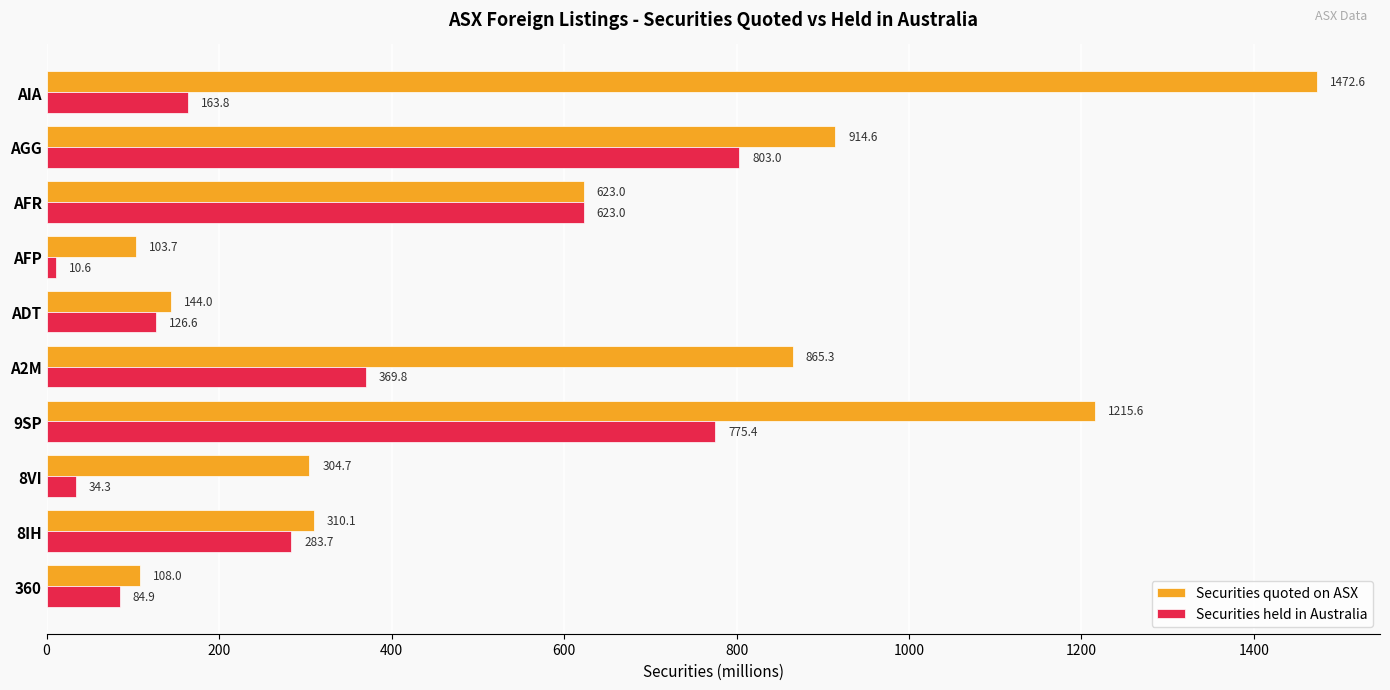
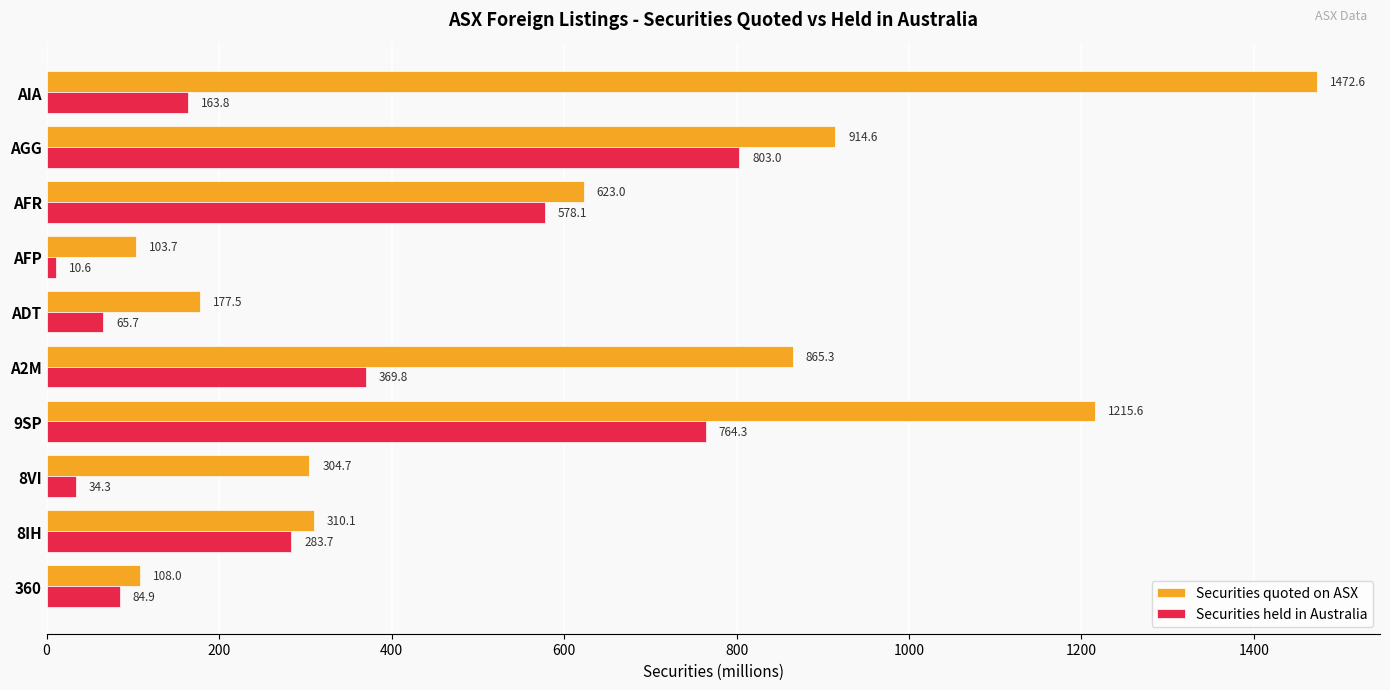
Securities held in Australia, AFR: 623.0 -> 578.1
Securities quoted on ASX, ADT: 144.0 -> 177.5
Securities held in Australia, ADT: 126.6 -> 65.7
Securities held in Australia, 9SP: 775.4 -> 764.3
